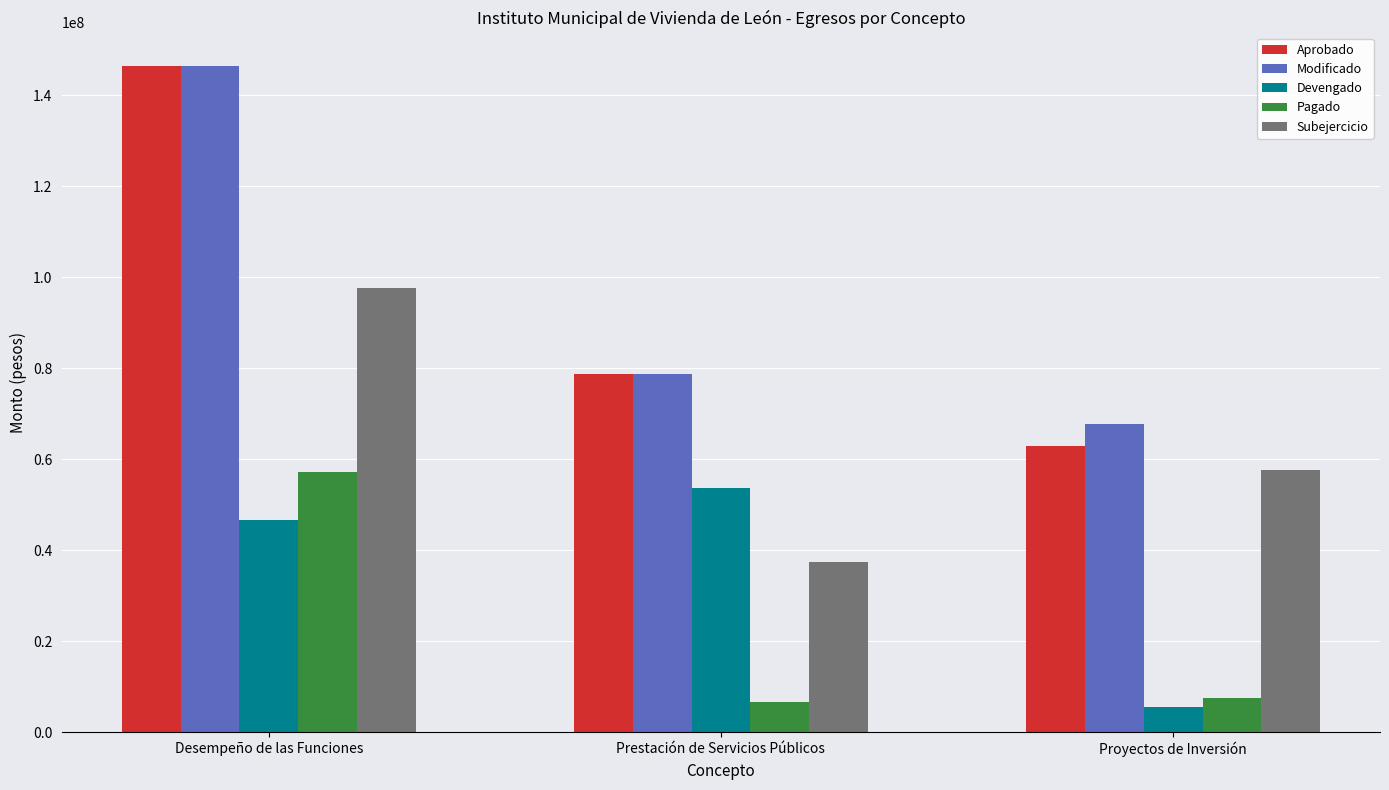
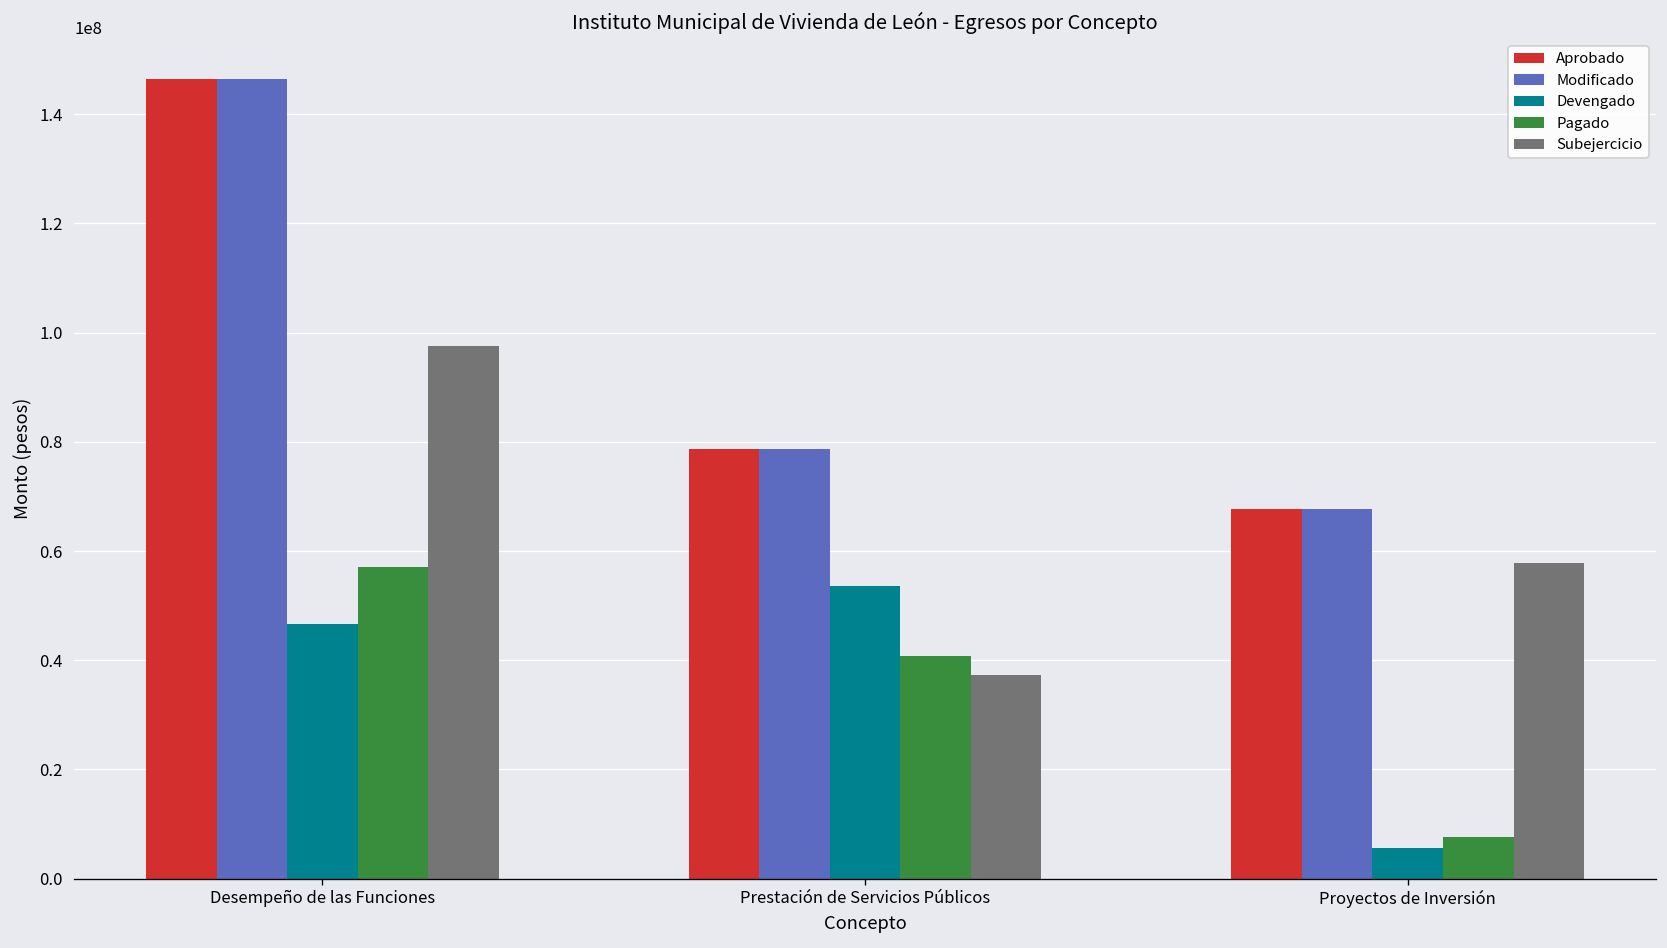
Pagado, Prestación de Servicios Públicos: 7000000 -> 41000000
Aprobado, Proyectos de Inversión: 63000000 -> 68000000
